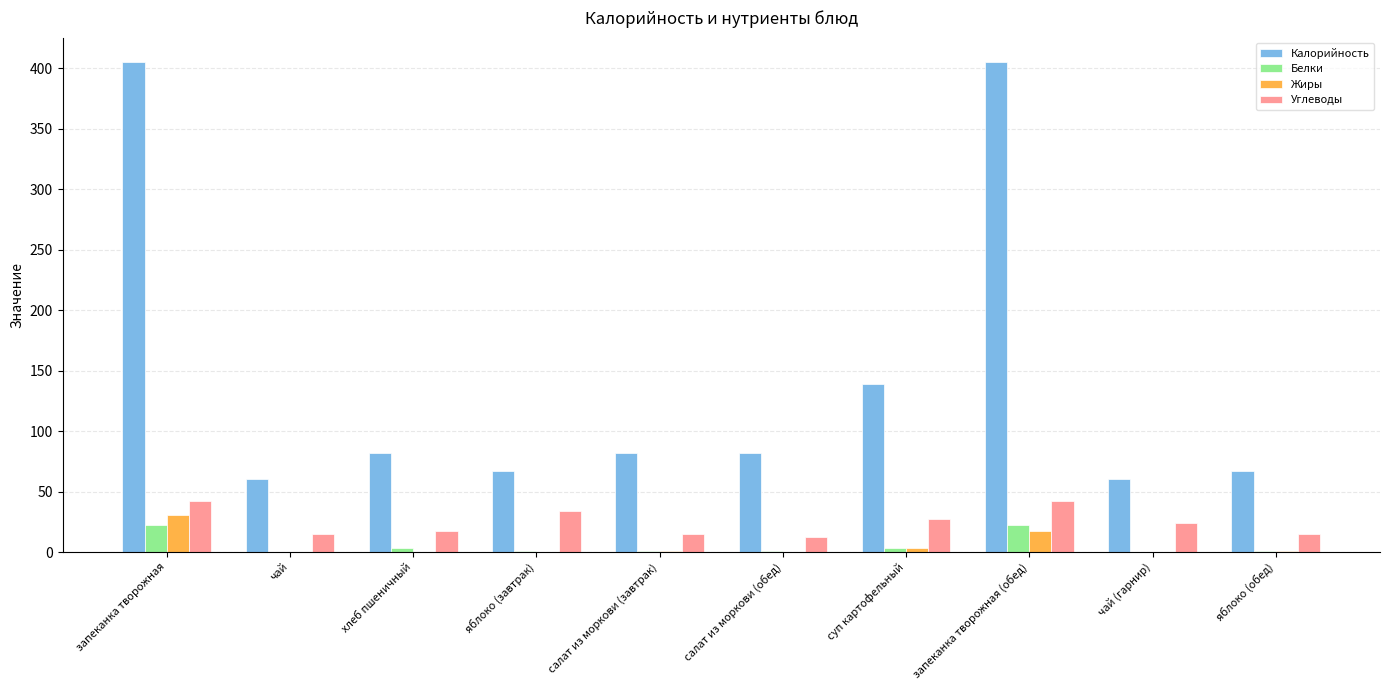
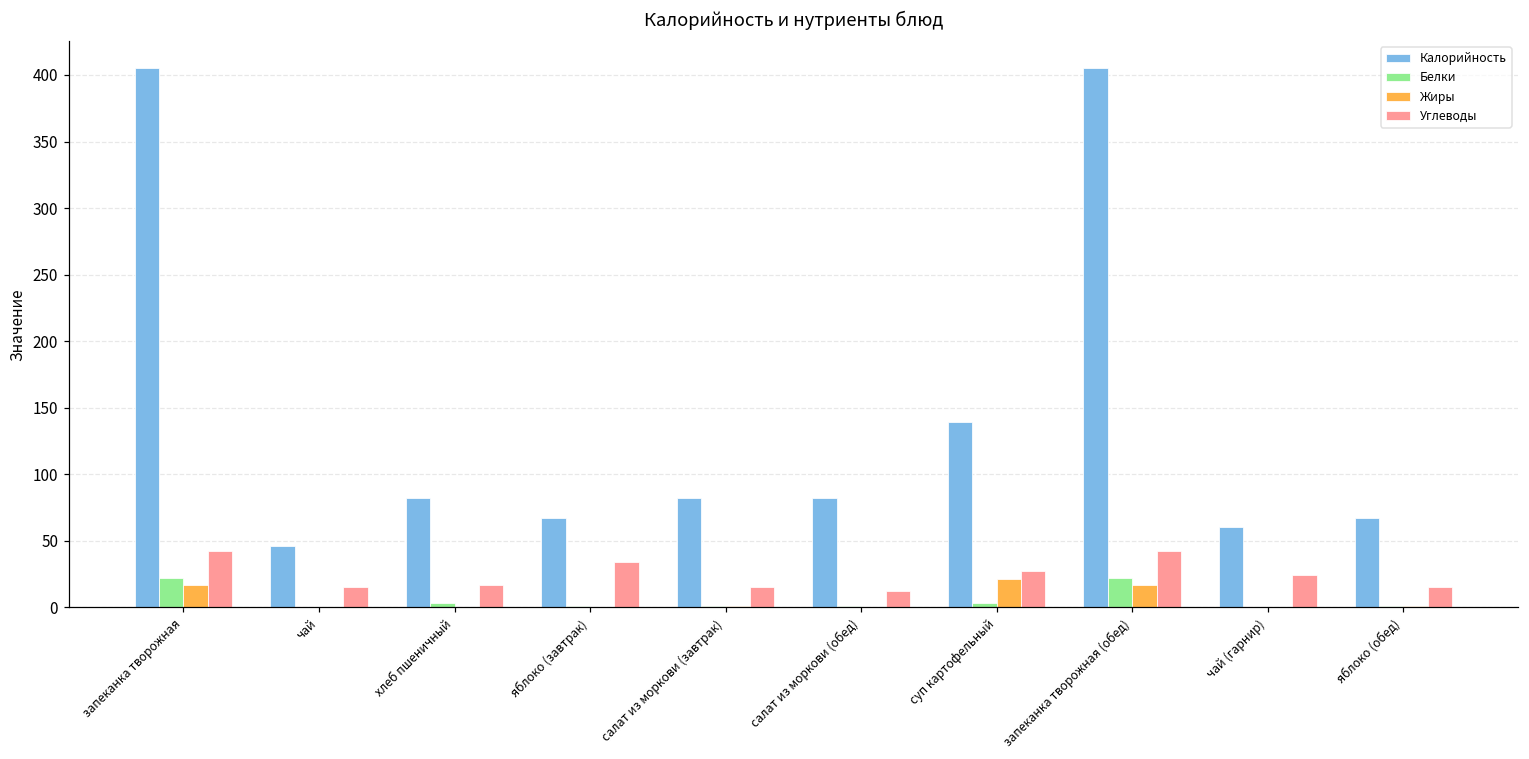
Жиры, запеканка творожная: 31 -> 17
Калорийность, чай: 60 -> 46
Жиры, суп картофельный: 3 -> 21
